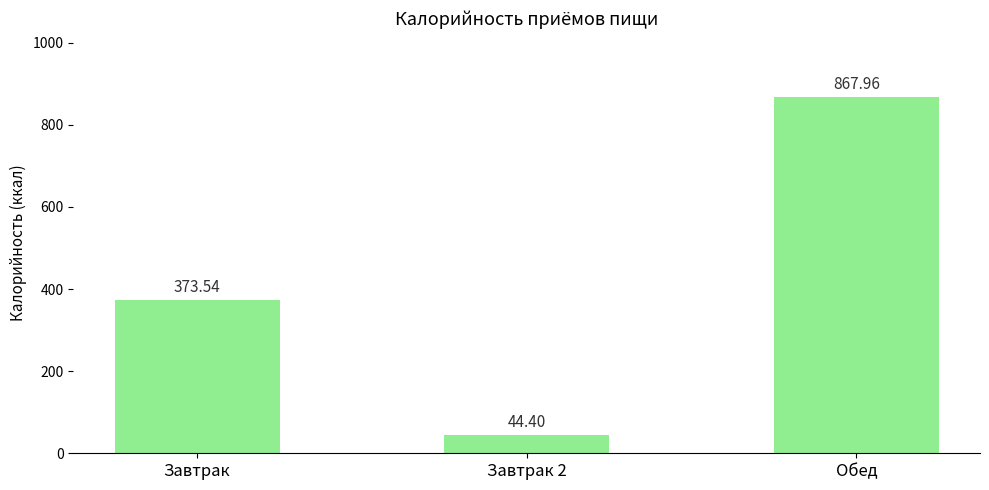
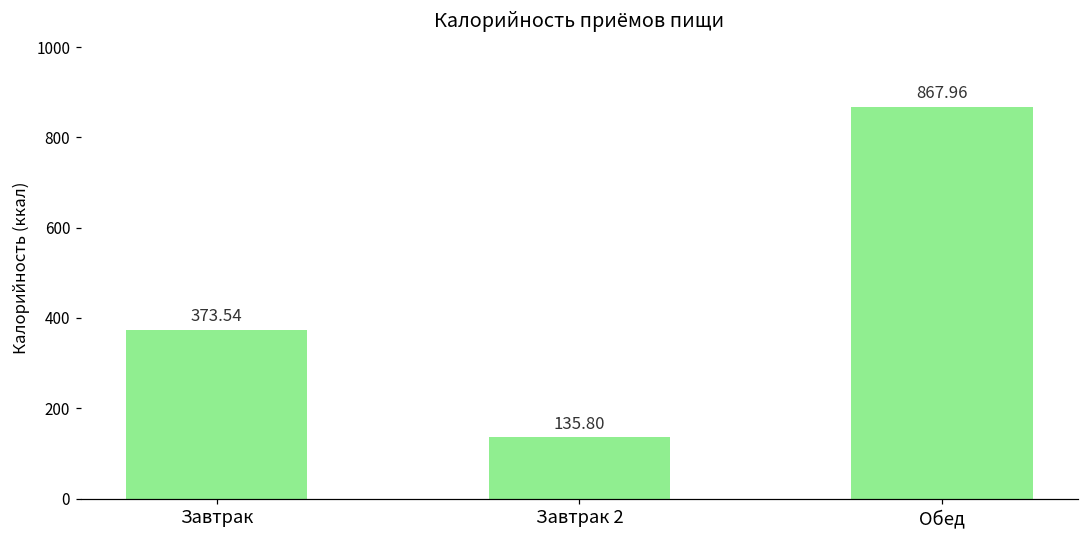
Завтрак 2: 44.40 -> 135.80
